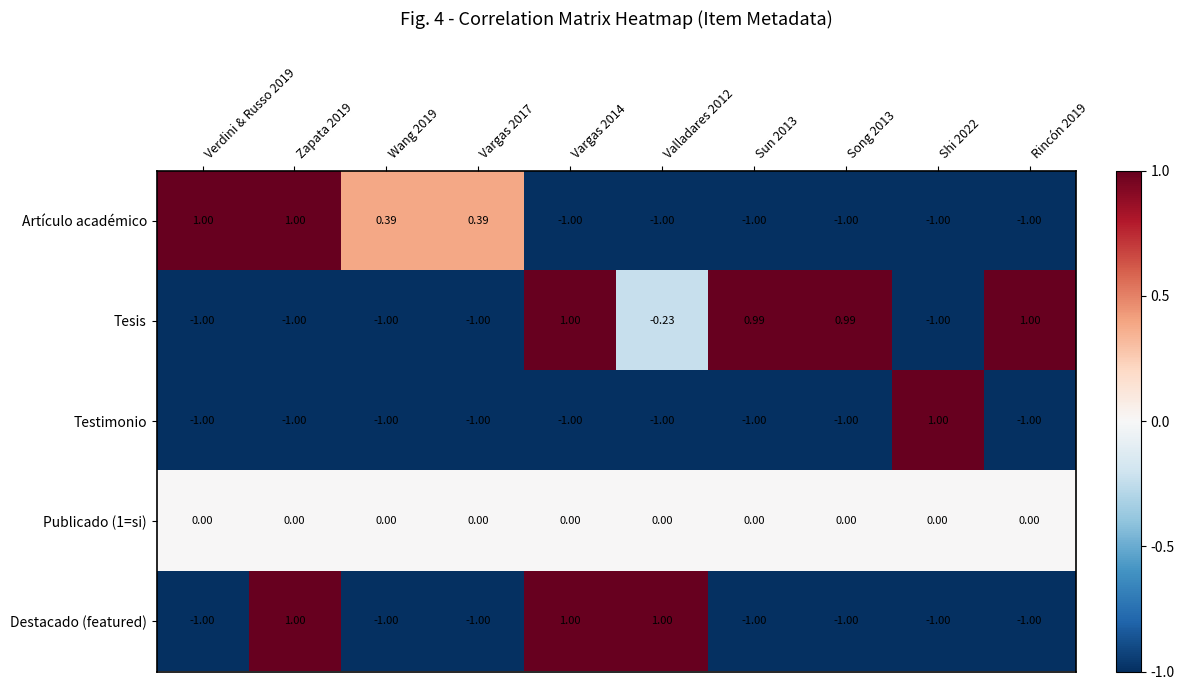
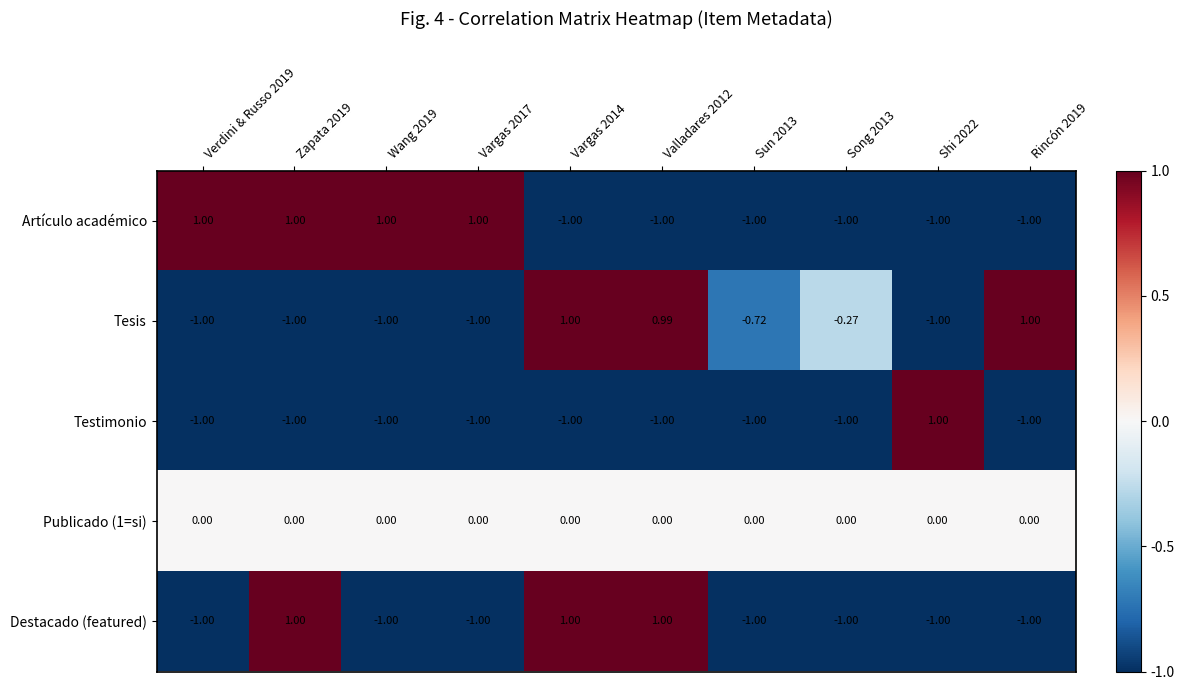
Artículo académico, Wang 2019: 0.39 -> 1.00
Artículo académico, Vargas 2017: 0.39 -> 1.00
Tesis, Valladares 2012: -0.23 -> 0.99
Tesis, Sun 2013: 0.99 -> -0.72
Tesis, Song 2013: 0.99 -> -0.27
